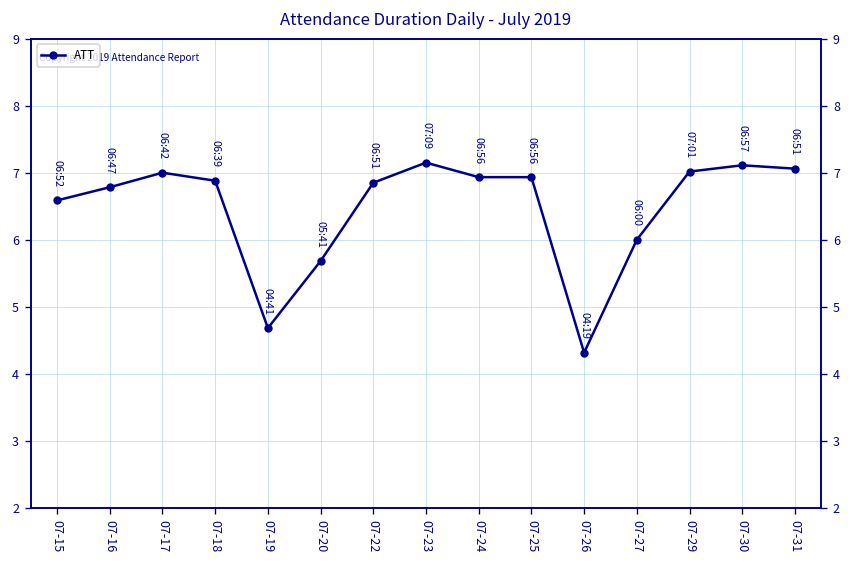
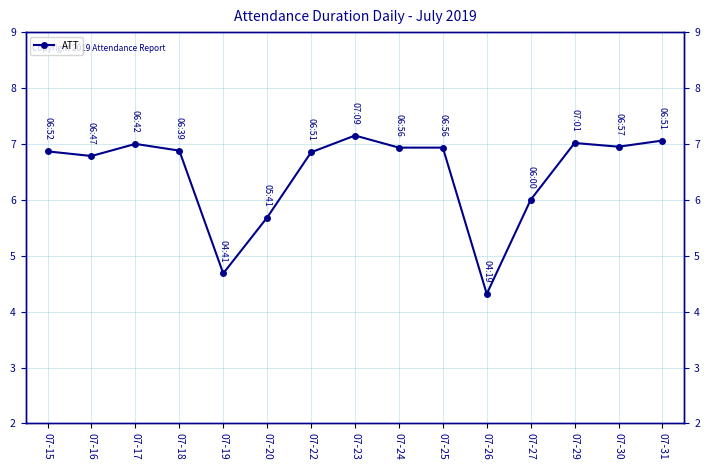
07-15: 6.6 -> 6.9
07-30: 7.1 -> 6.9
